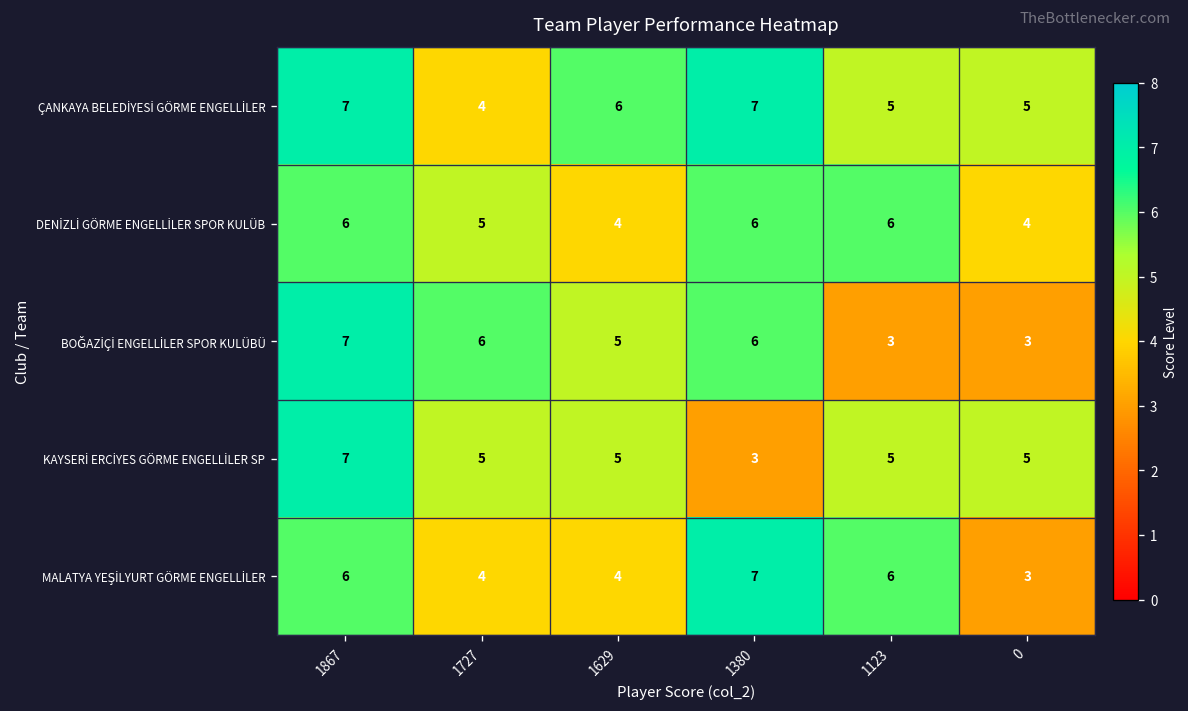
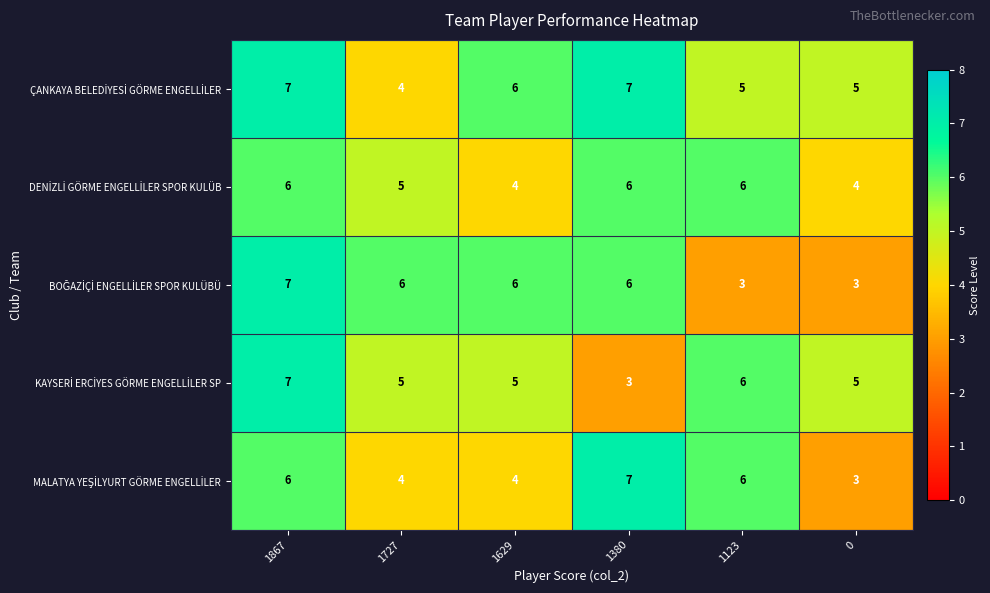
BOĞAZİÇİ ENGELLİLER SPOR KULÜBÜ, 1629: 5 -> 6
KAYSERİ ERCİYES GÖRME ENGELLİLER SP, 1123: 5 -> 6
